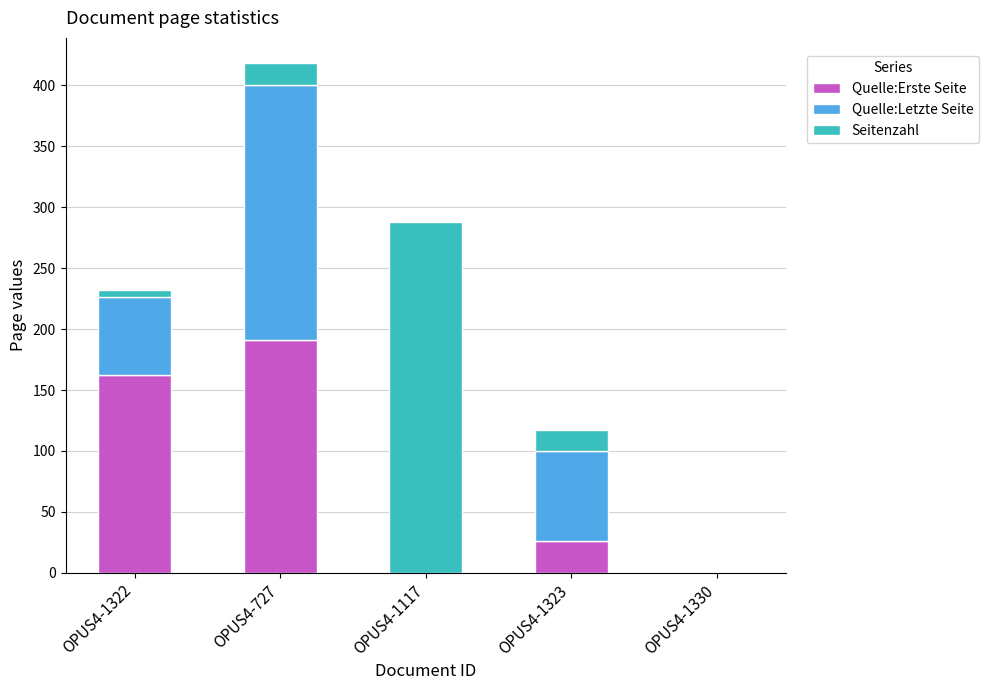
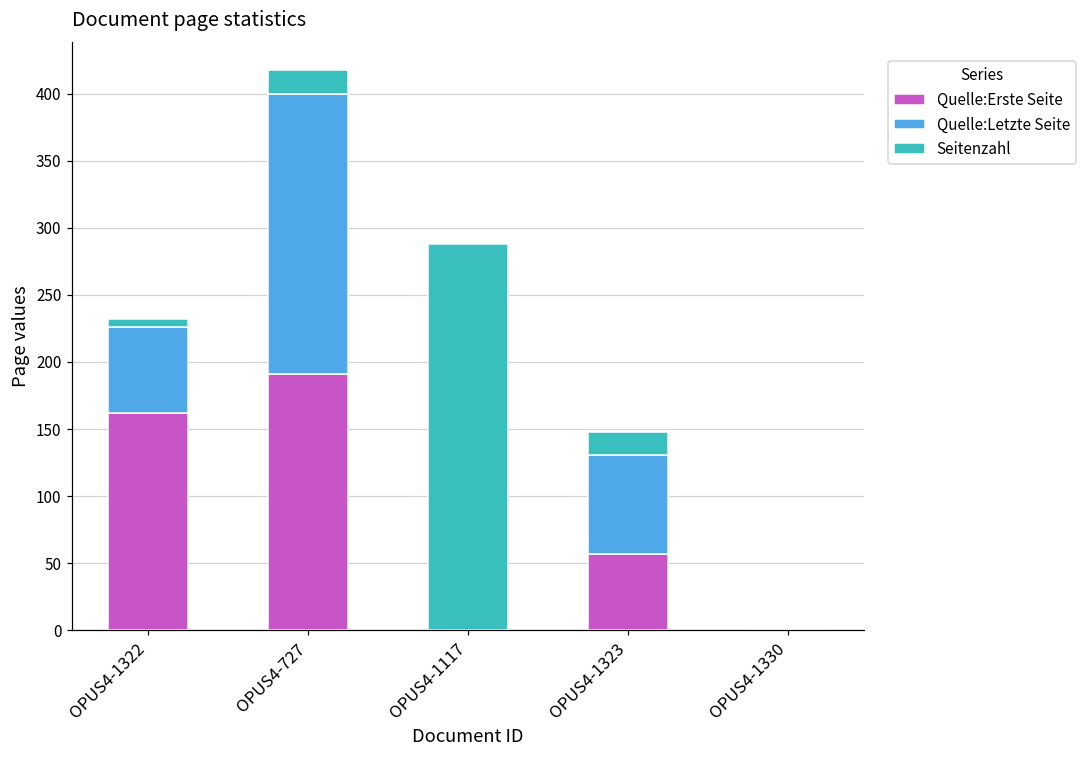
Quelle:Erste Seite, OPUS4-1323: 26 -> 57
